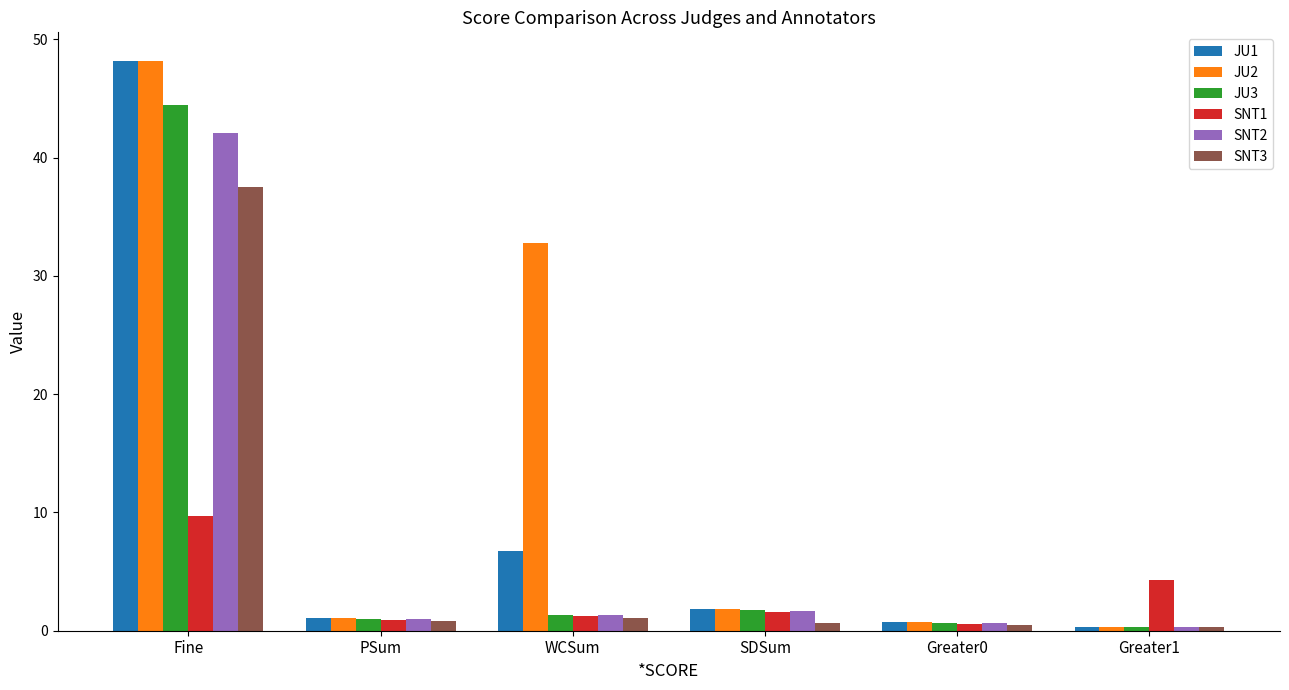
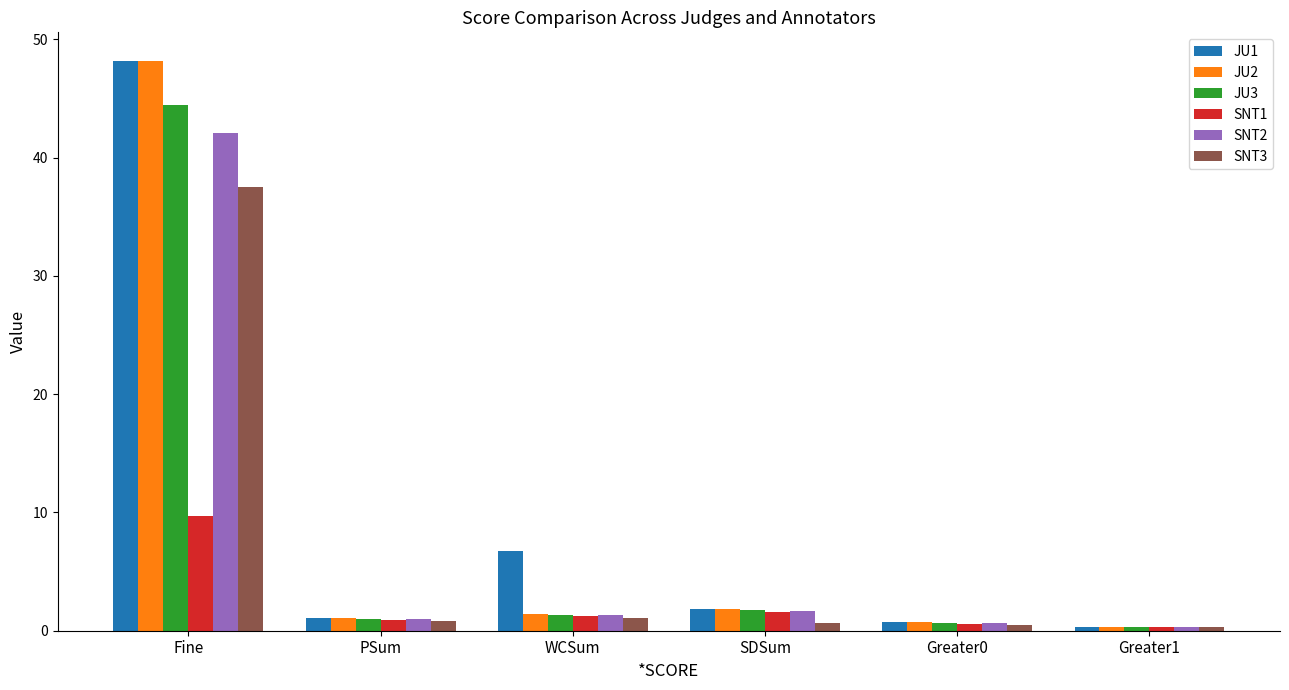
JU2, WCSum: 32.8 -> 1.5
SNT1, Greater1: 4.3 -> 0.3
